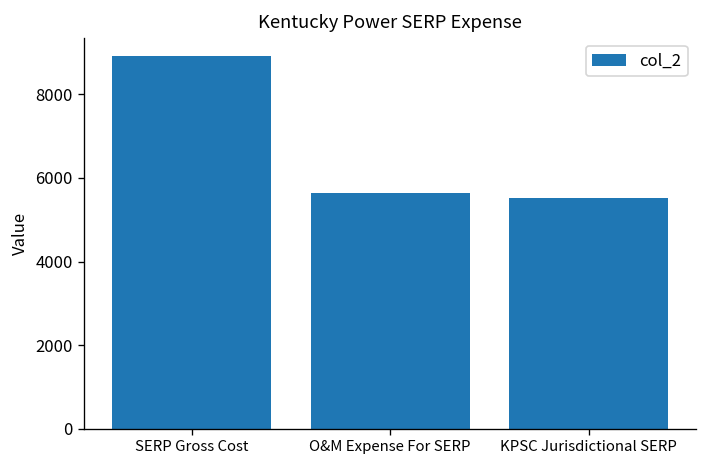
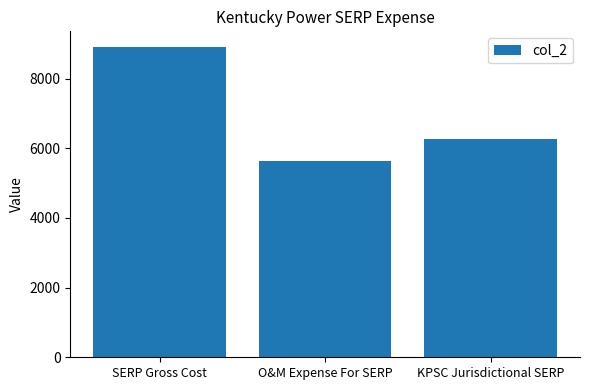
KPSC Jurisdictional SERP: 5500 -> 6300
